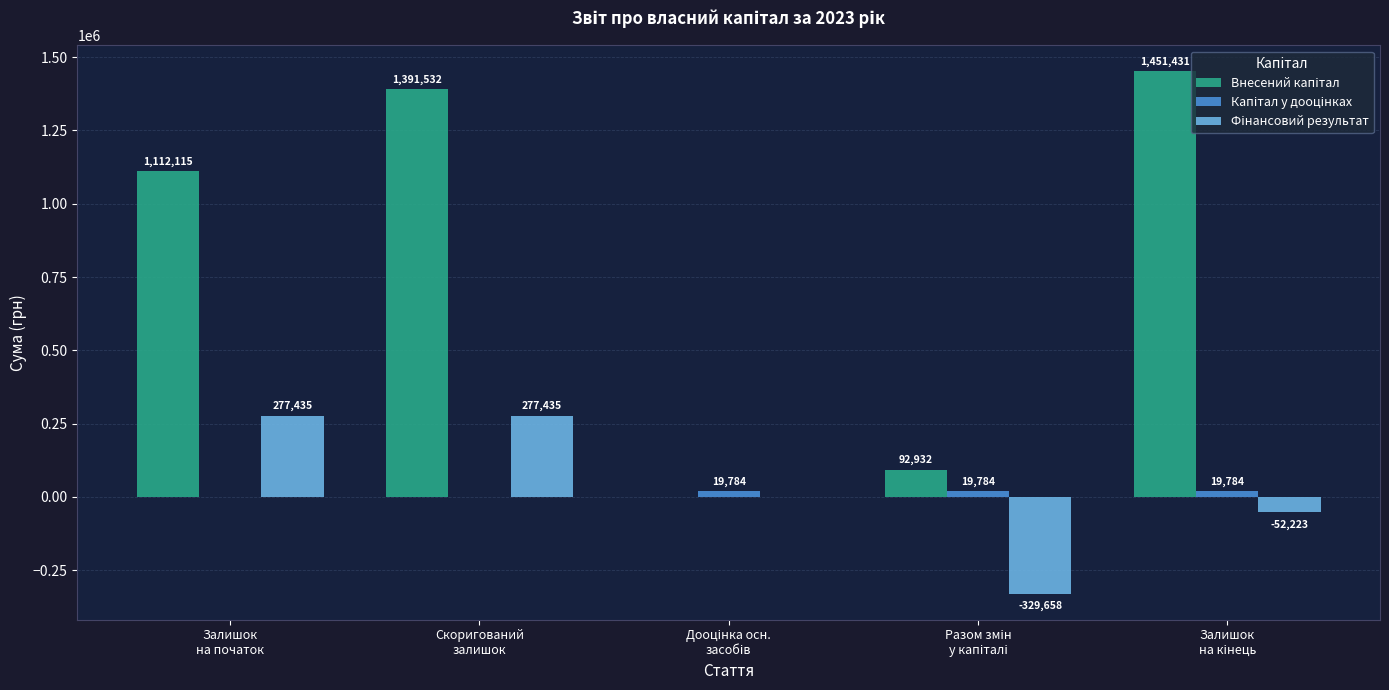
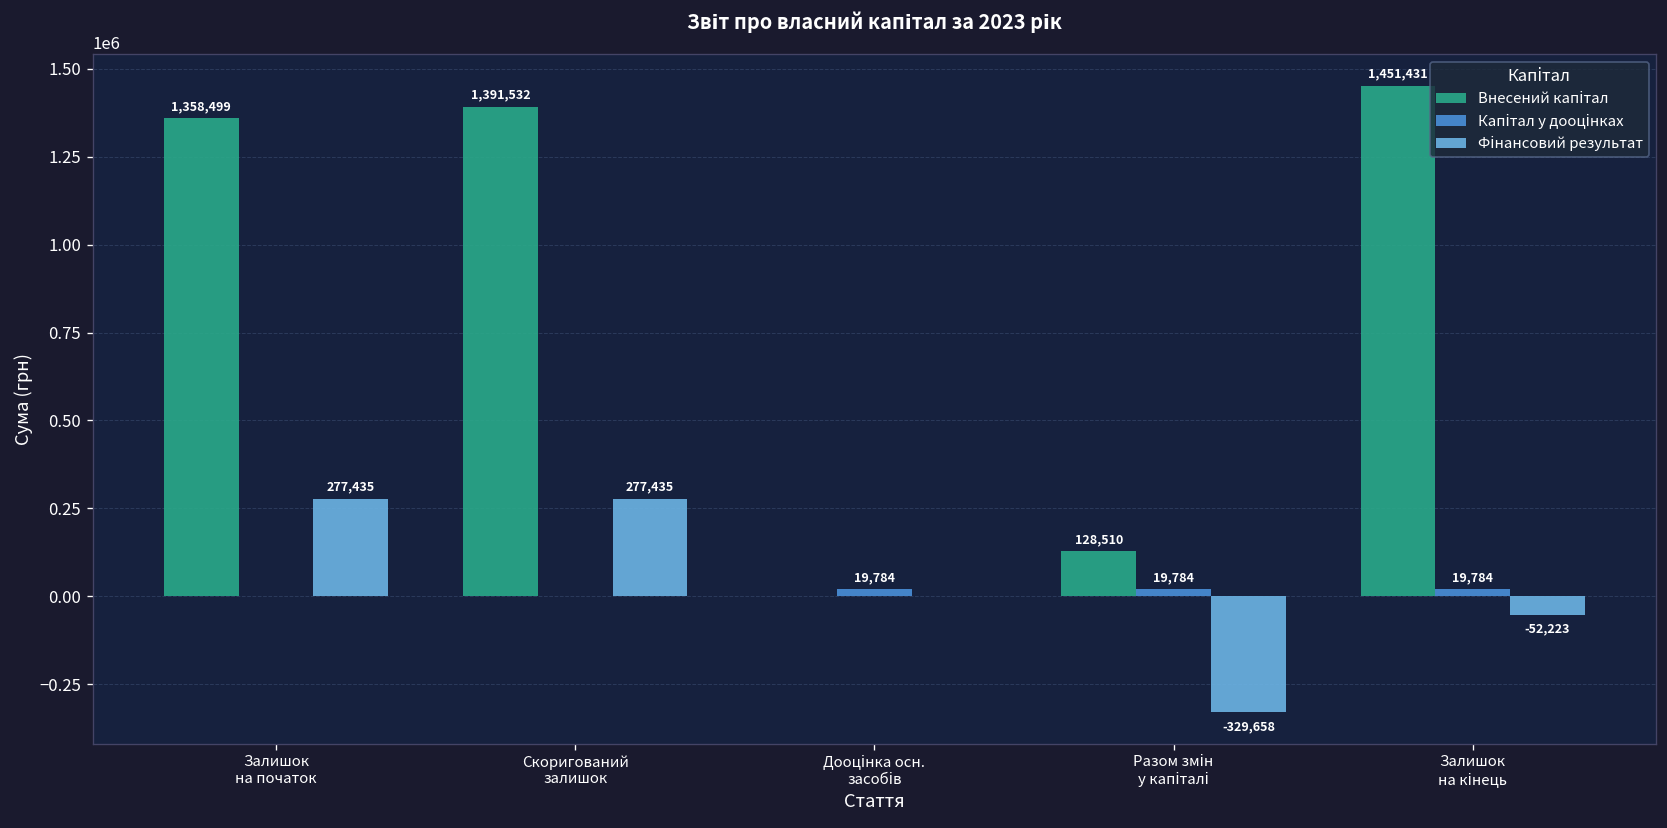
Внесений капітал, Залишок на початок: 1,112,115 -> 1,358,499
Внесений капітал, Разом змін у капіталі: 92,932 -> 128,510
